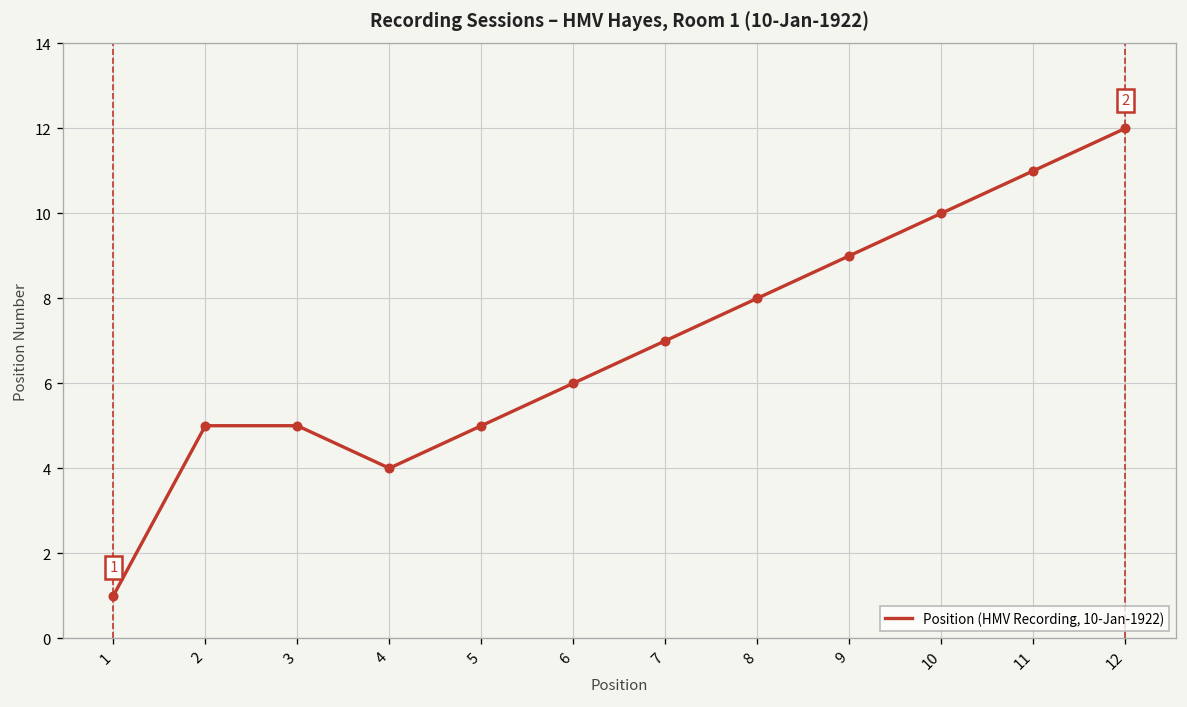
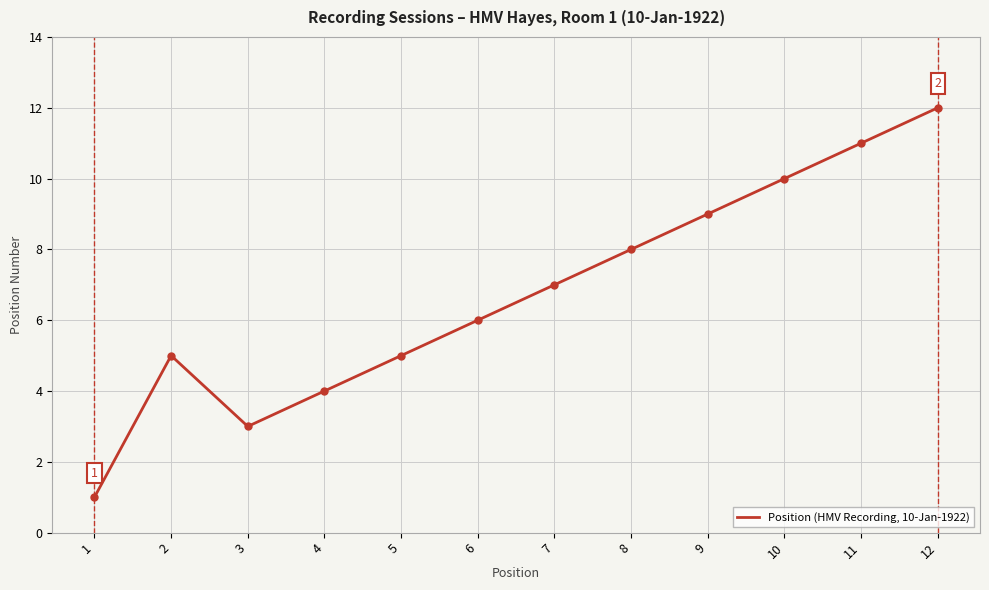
3: 5 -> 3
